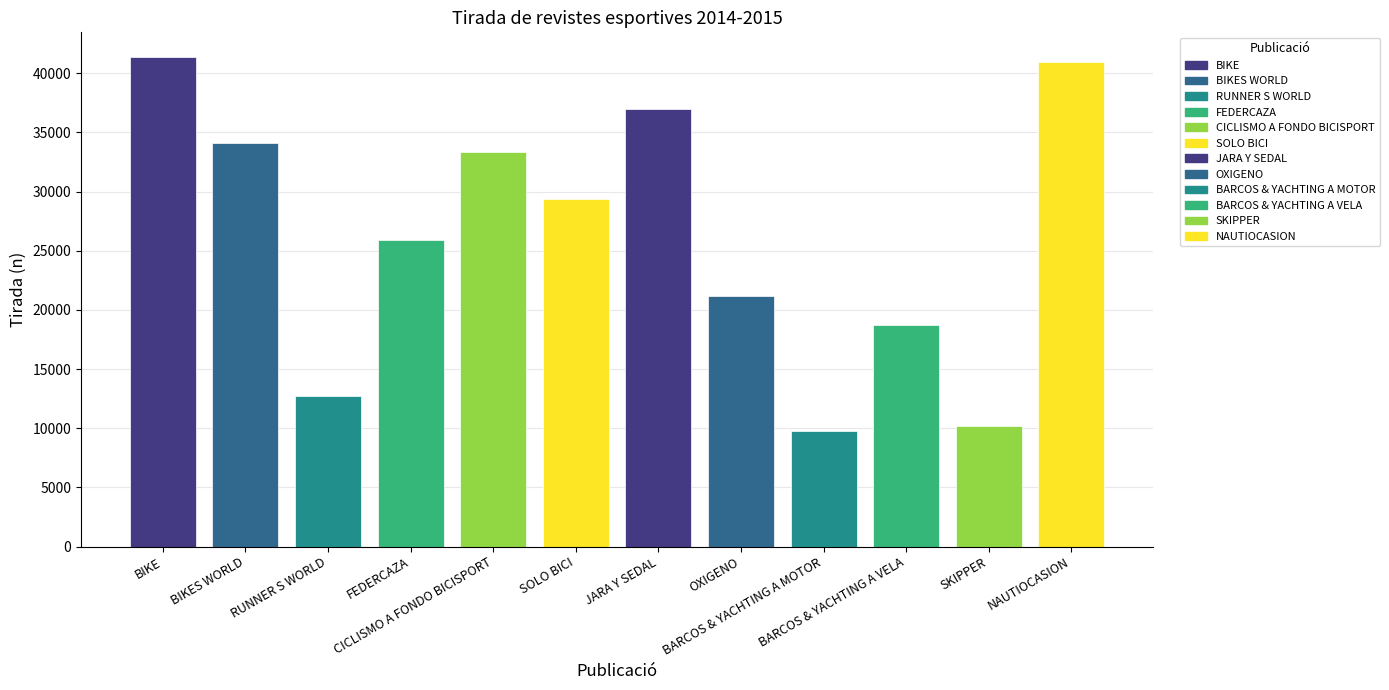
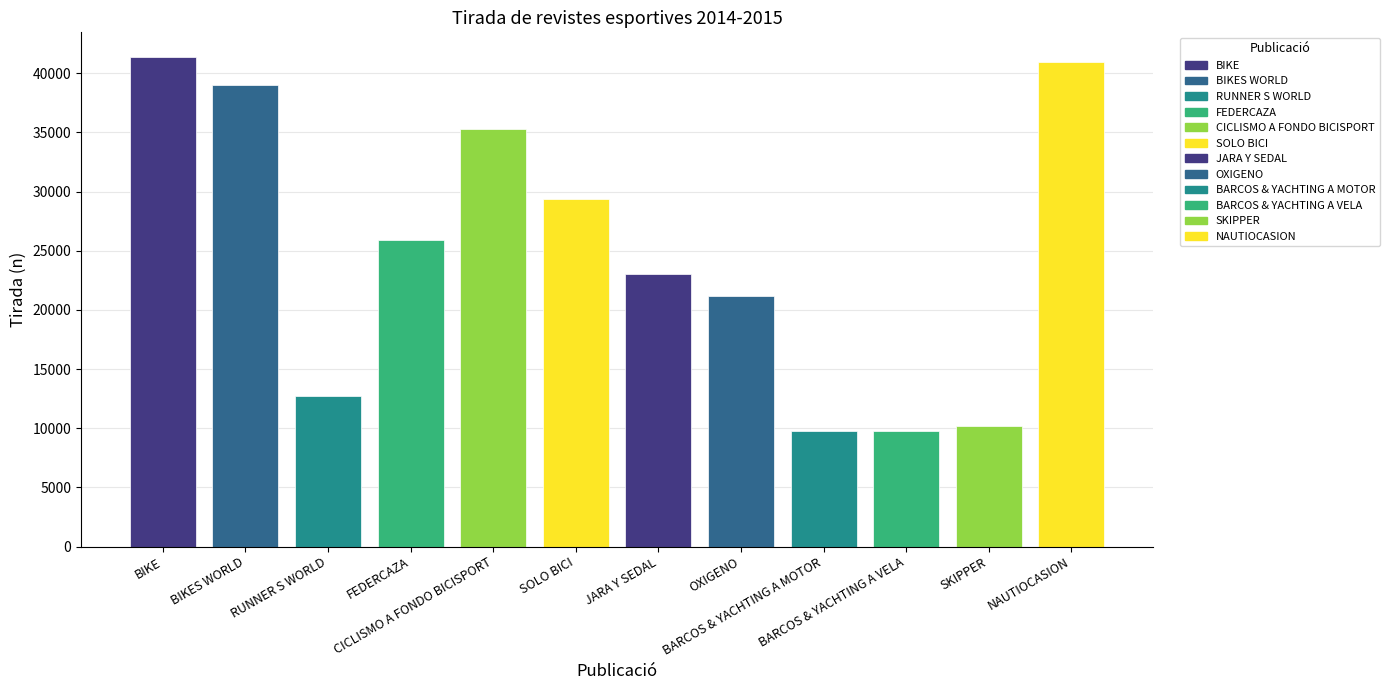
BIKES WORLD: 34100 -> 39000
CICLISMO A FONDO BICISPORT: 33300 -> 35300
JARA Y SEDAL: 37000 -> 23000
BARCOS & YACHTING A VELA: 18700 -> 9800
